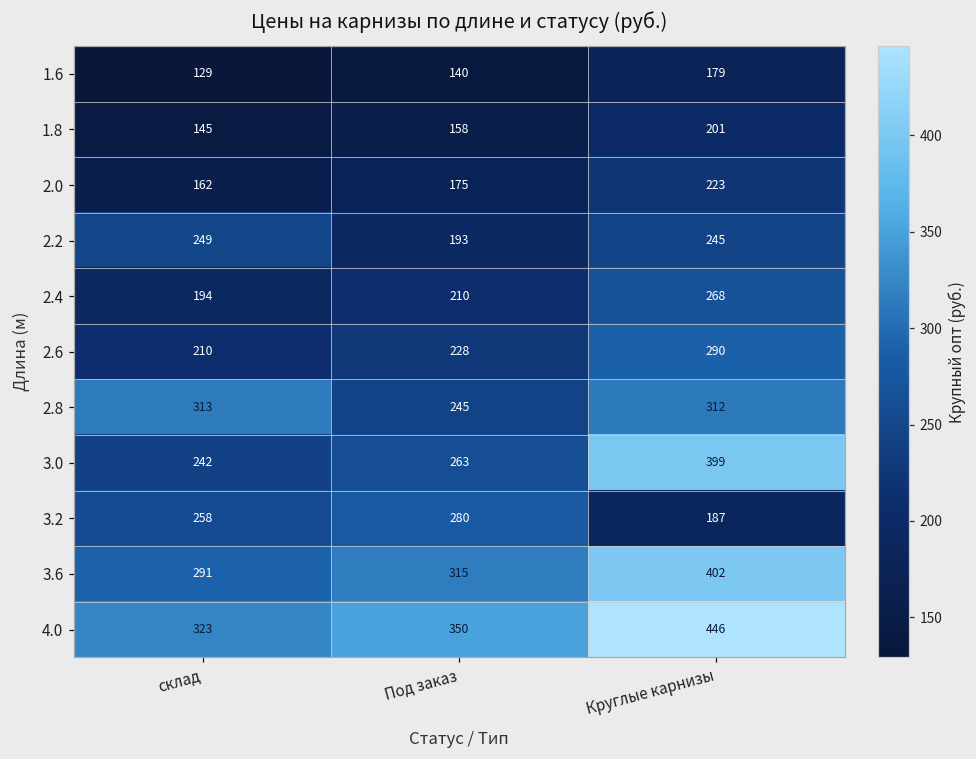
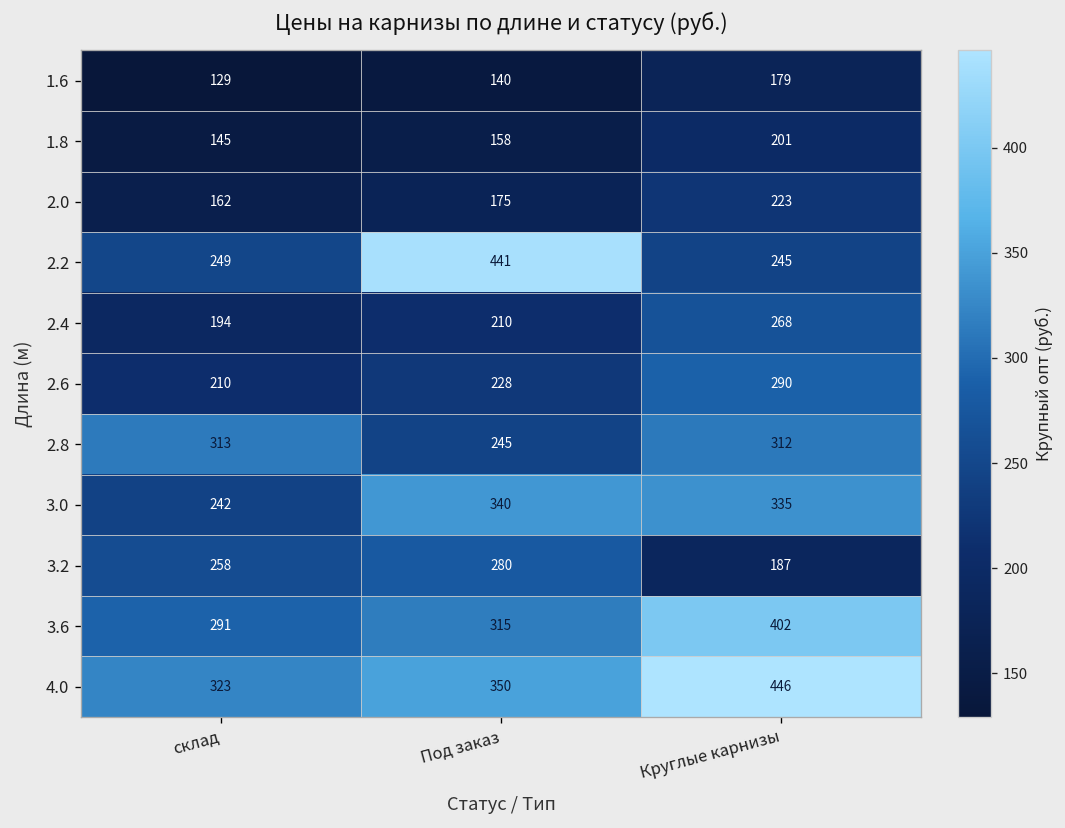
2.2, Под заказ: 193 -> 441
3.0, Под заказ: 263 -> 340
3.0, Круглые карнизы: 399 -> 335
